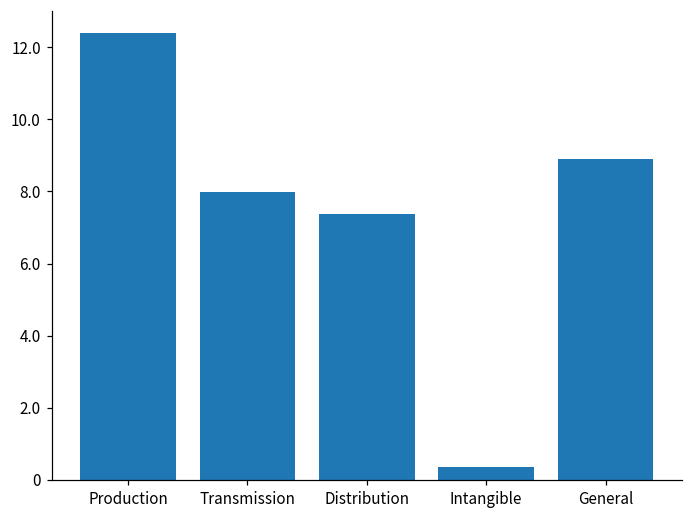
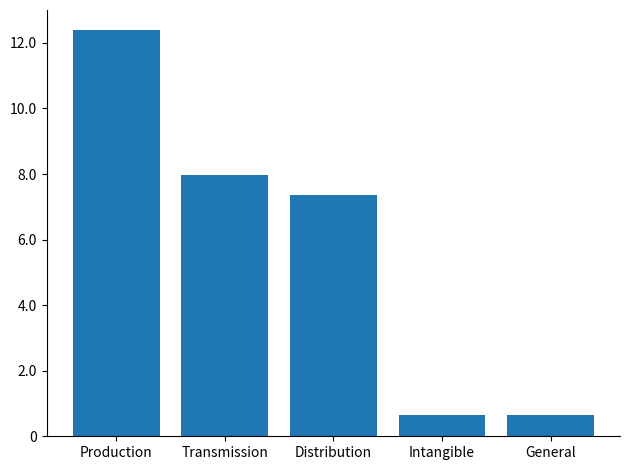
Intangible: 0.4 -> 0.6
General: 8.9 -> 0.6
